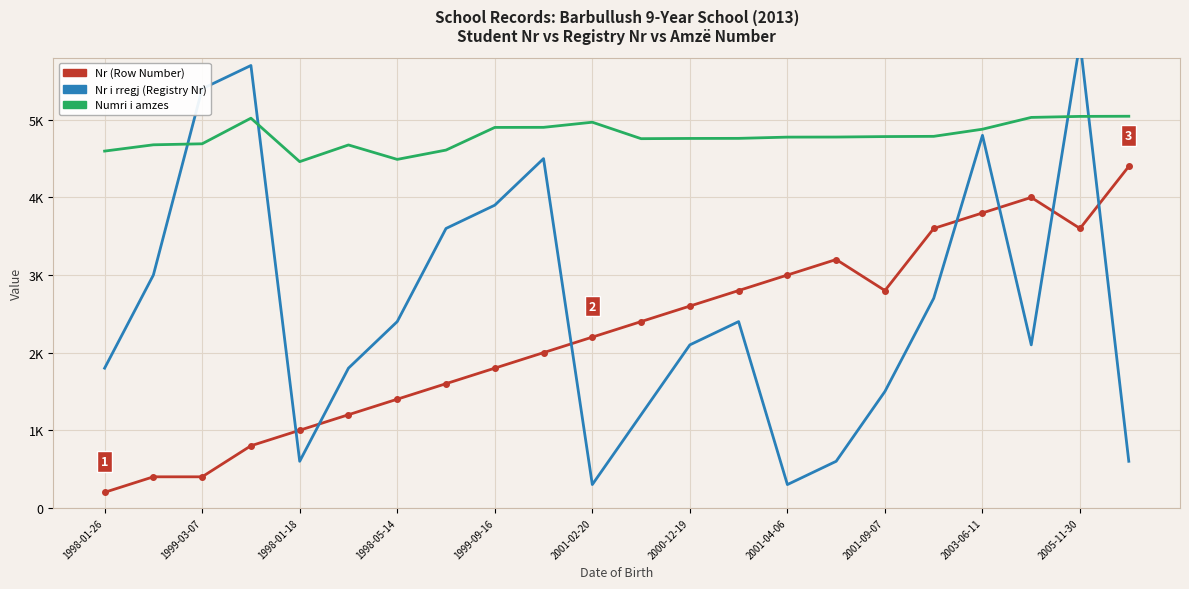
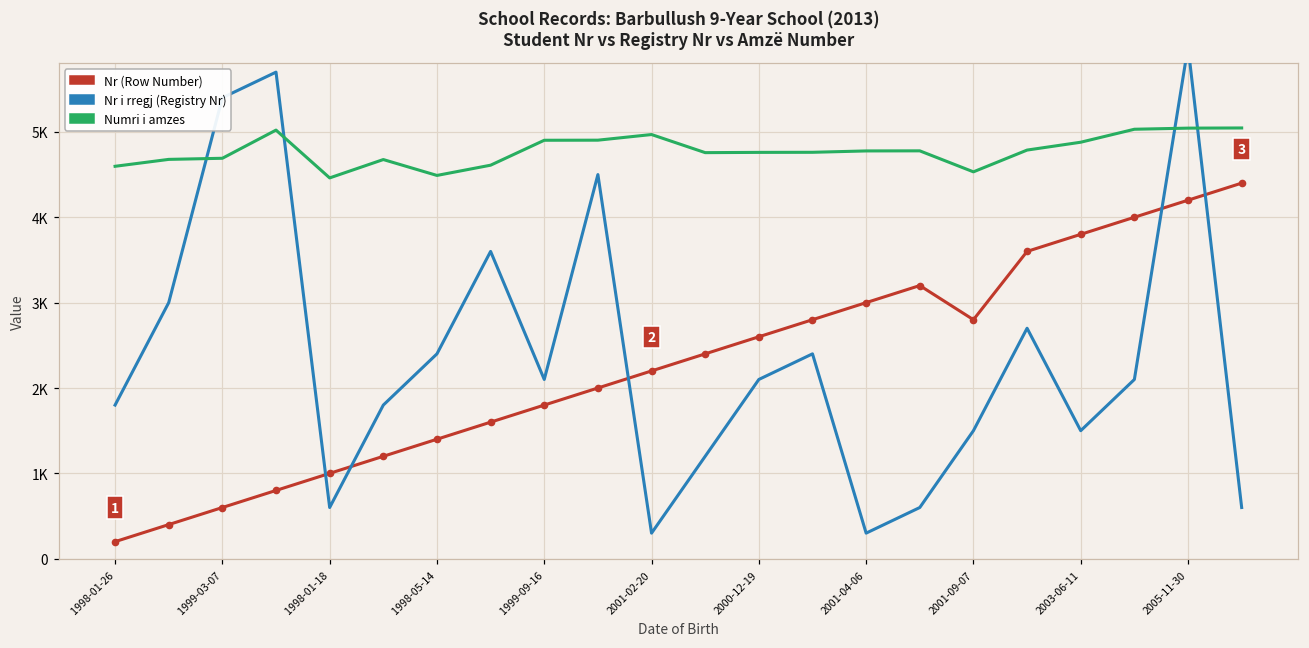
Nr (Row Number), 1999-03-07: 400 -> 600
Nr i rregj (Registry Nr), 1999-09-16: 3900 -> 2100
Numri i amzes, 2001-09-07: 4800 -> 4500
Nr i rregj (Registry Nr), 2003-06-11: 4800 -> 1500
Nr (Row Number), 2005-11-30: 3600 -> 4200
